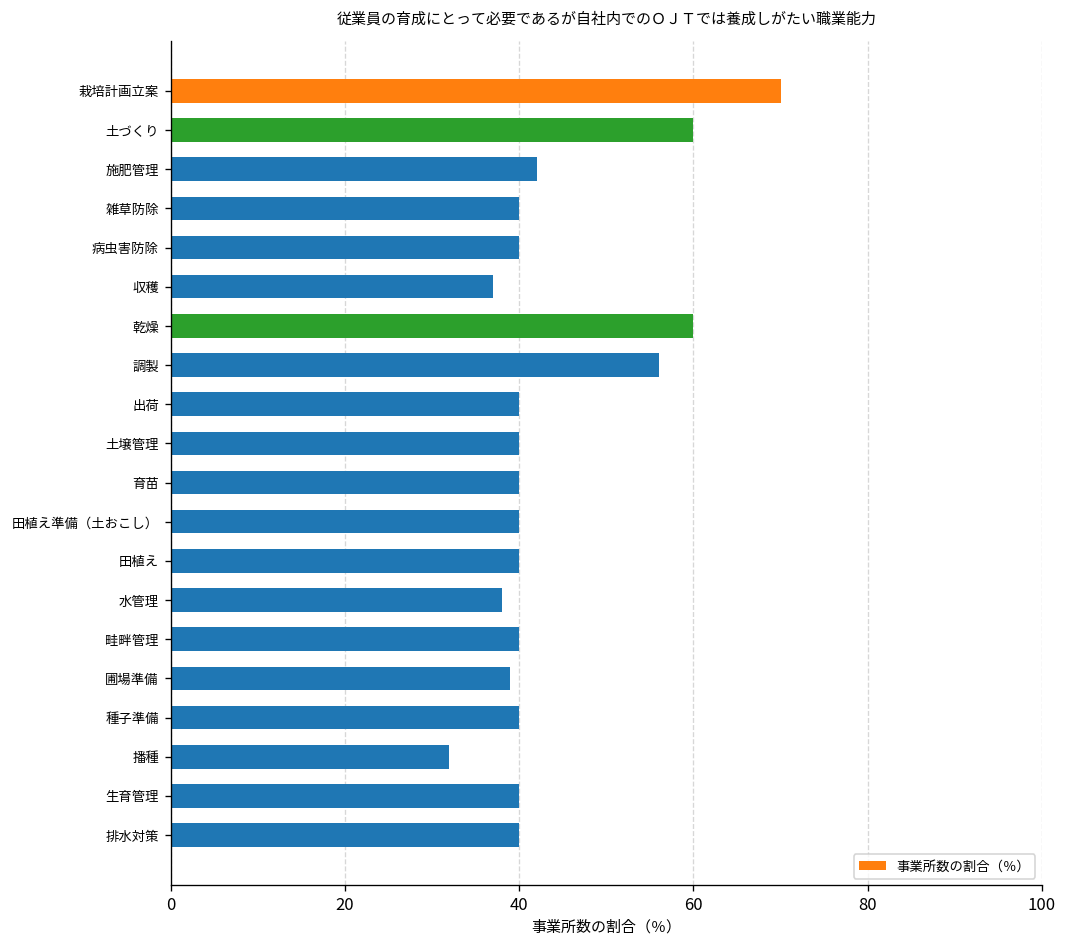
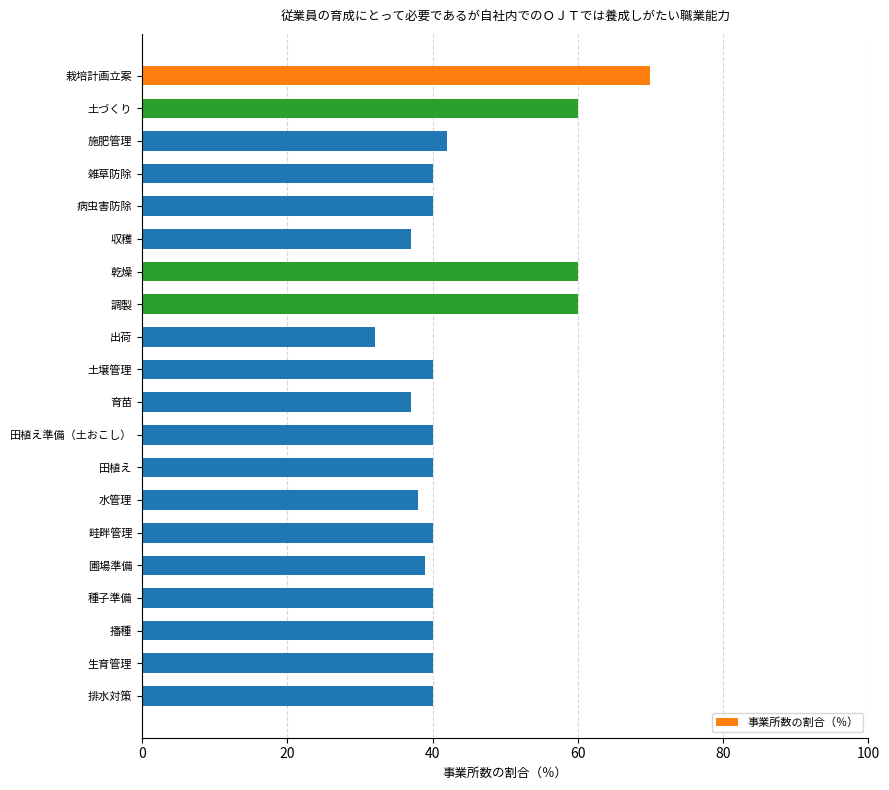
調製: 56 -> 60
出荷: 40 -> 32
育苗: 40 -> 37
播種: 32 -> 40
